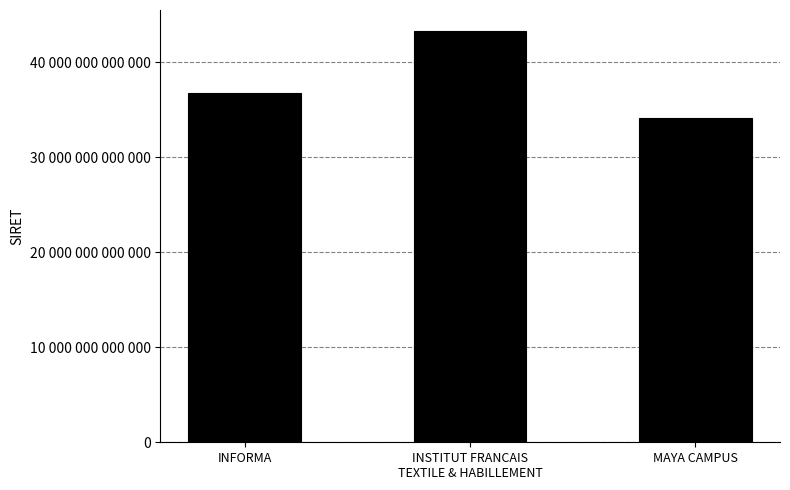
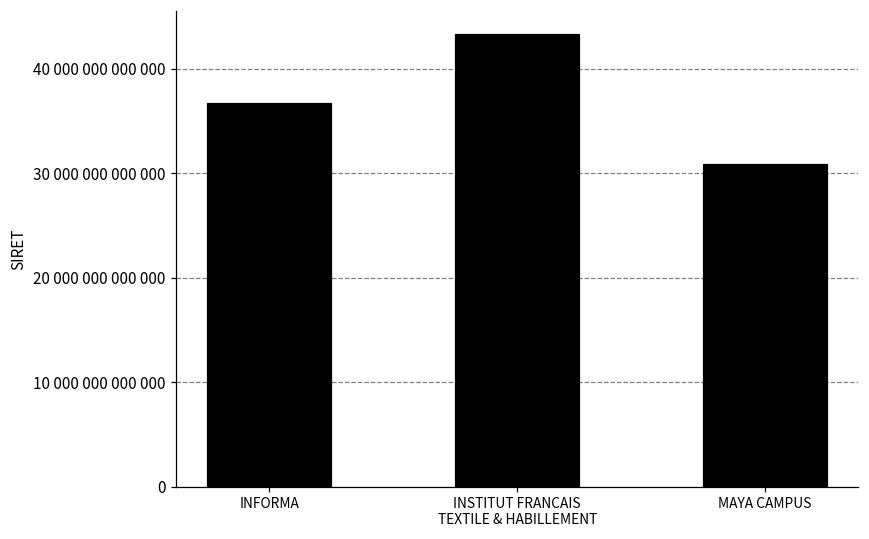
MAYA CAMPUS: 34000000000000 -> 31000000000000
